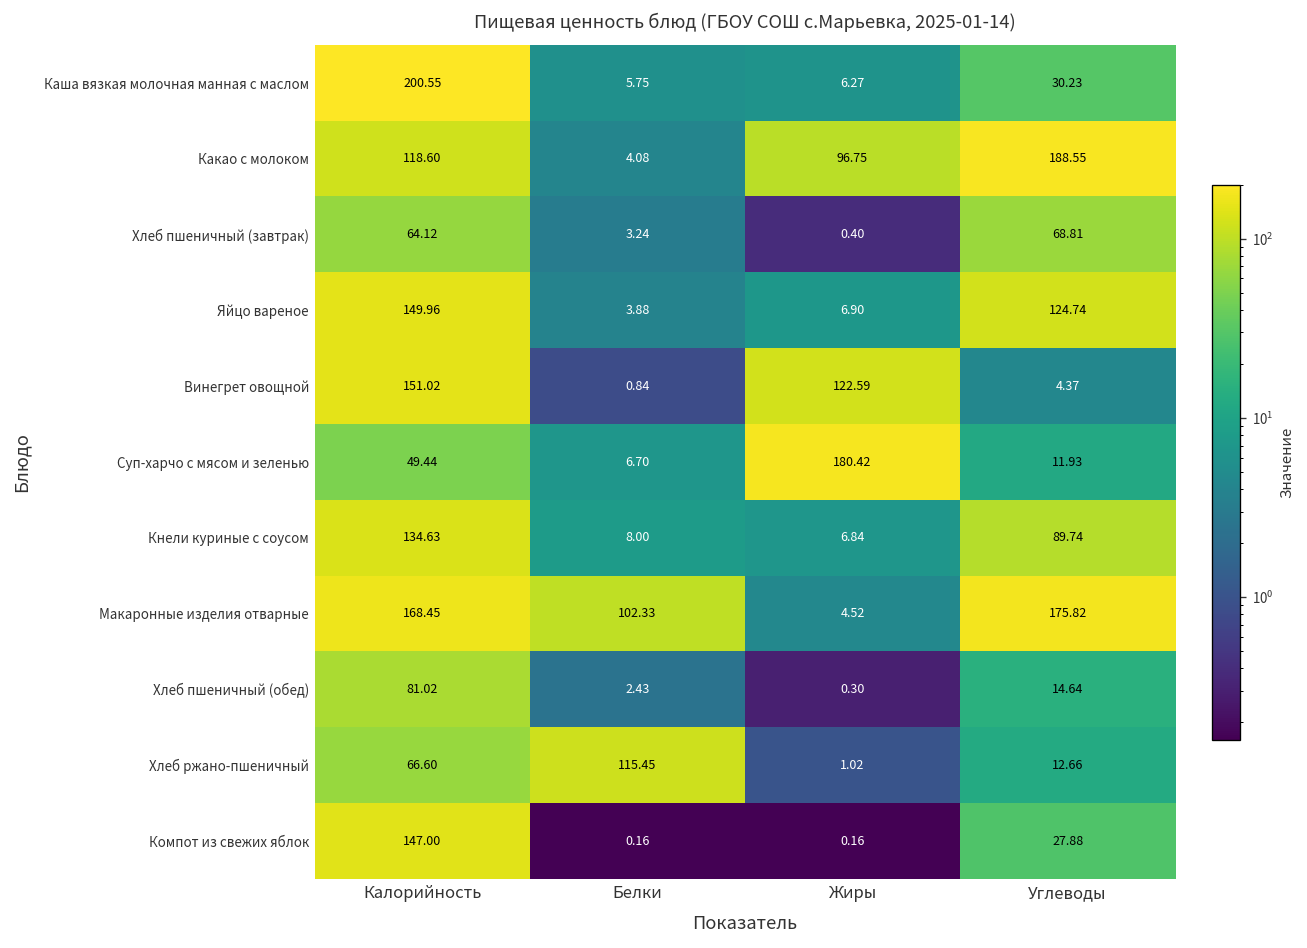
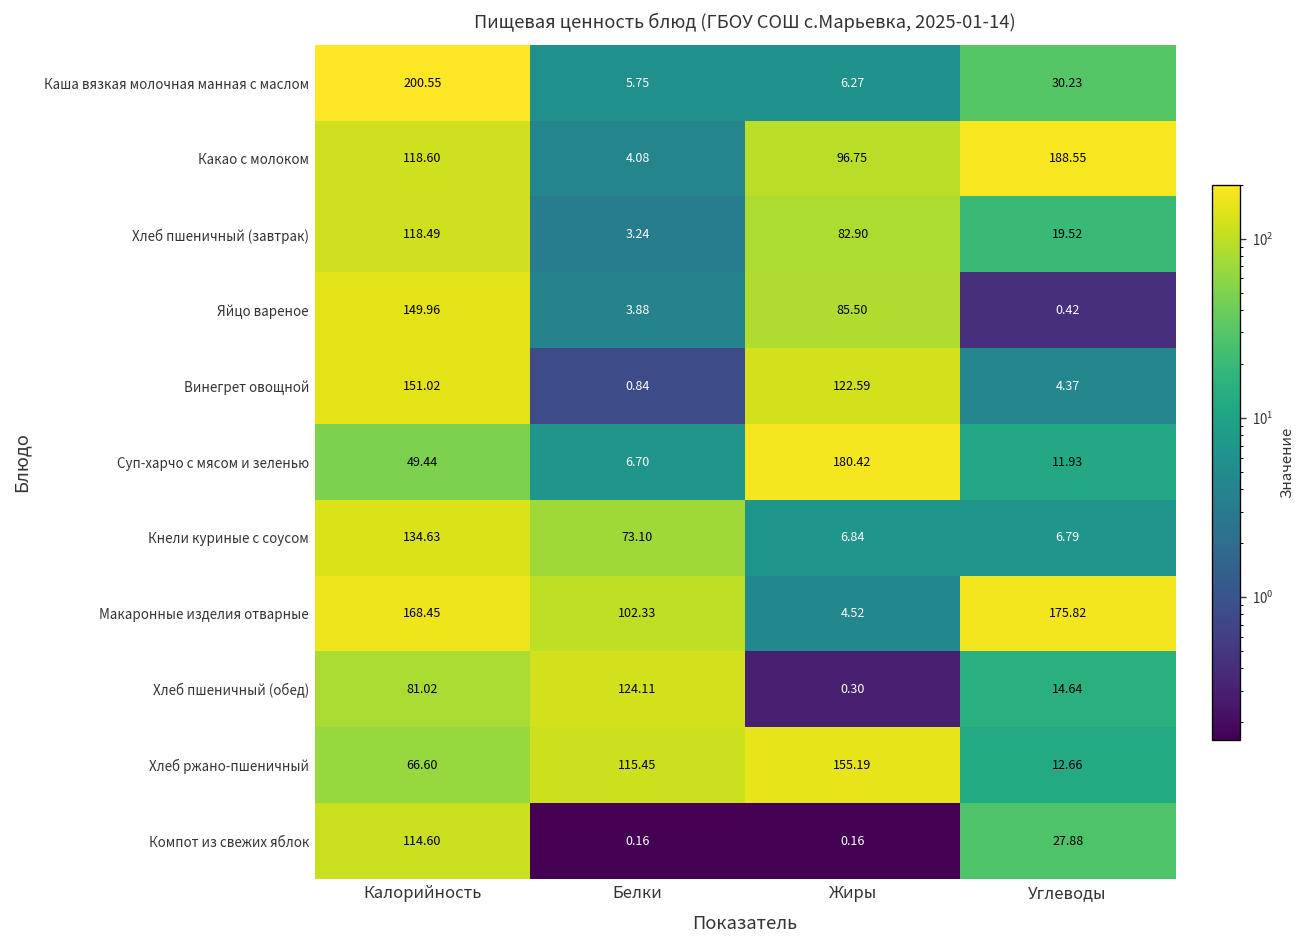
Хлеб пшеничный (завтрак), Калорийность: 64.12 -> 118.49
Хлеб пшеничный (завтрак), Жиры: 0.40 -> 82.90
Хлеб пшеничный (завтрак), Углеводы: 68.81 -> 19.52
Яйцо вареное, Жиры: 6.90 -> 85.50
Яйцо вареное, Углеводы: 124.74 -> 0.42
Кнели куриные с соусом, Белки: 8.00 -> 73.10
Кнели куриные с соусом, Углеводы: 89.74 -> 6.79
Хлеб пшеничный (обед), Белки: 2.43 -> 124.11
Хлеб ржано-пшеничный, Жиры: 1.02 -> 155.19
Компот из свежих яблок, Калорийность: 147.00 -> 114.60
